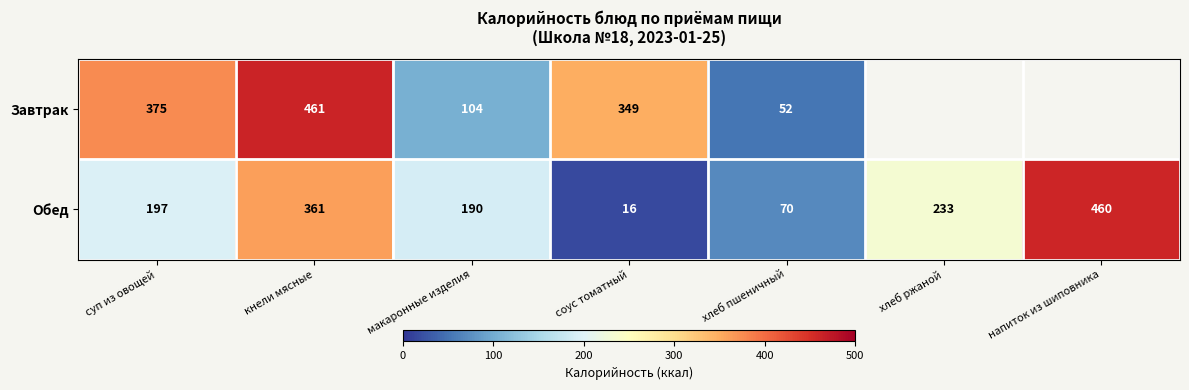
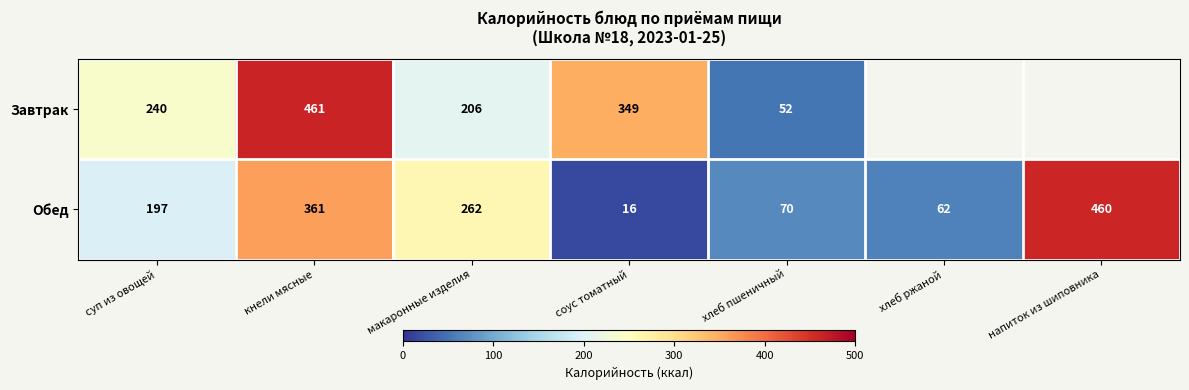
Завтрак, суп из овощей: 375 -> 240
Завтрак, макаронные изделия: 104 -> 206
Обед, макаронные изделия: 190 -> 262
Обед, хлеб ржаной: 233 -> 62
